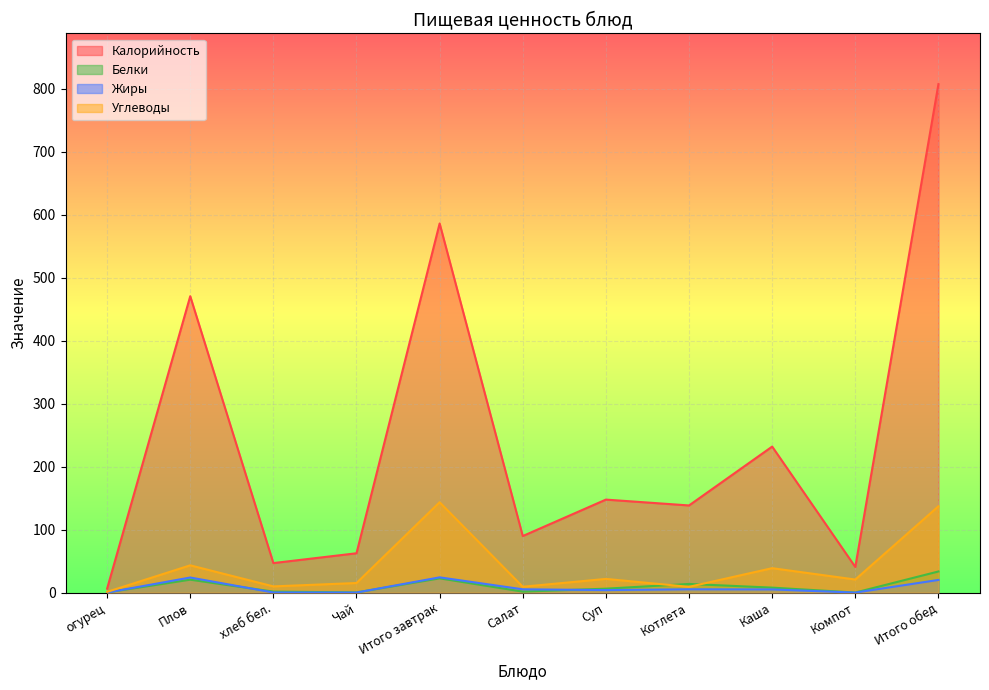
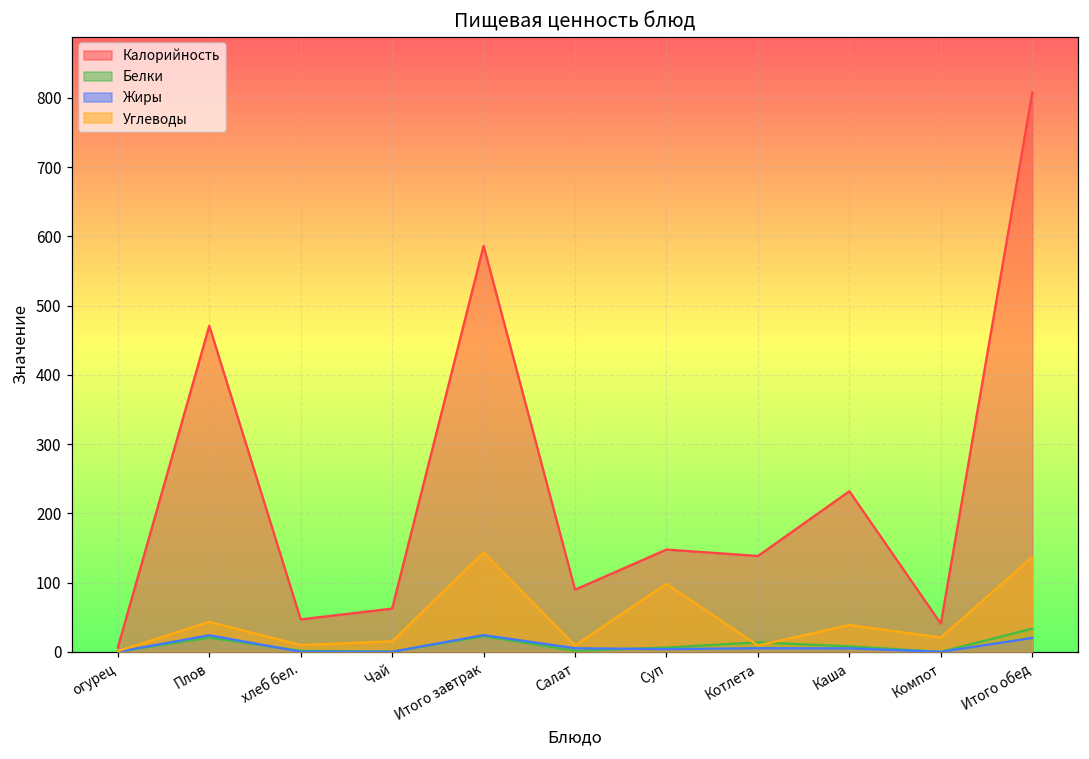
Углеводы, Суп: 20 -> 100
